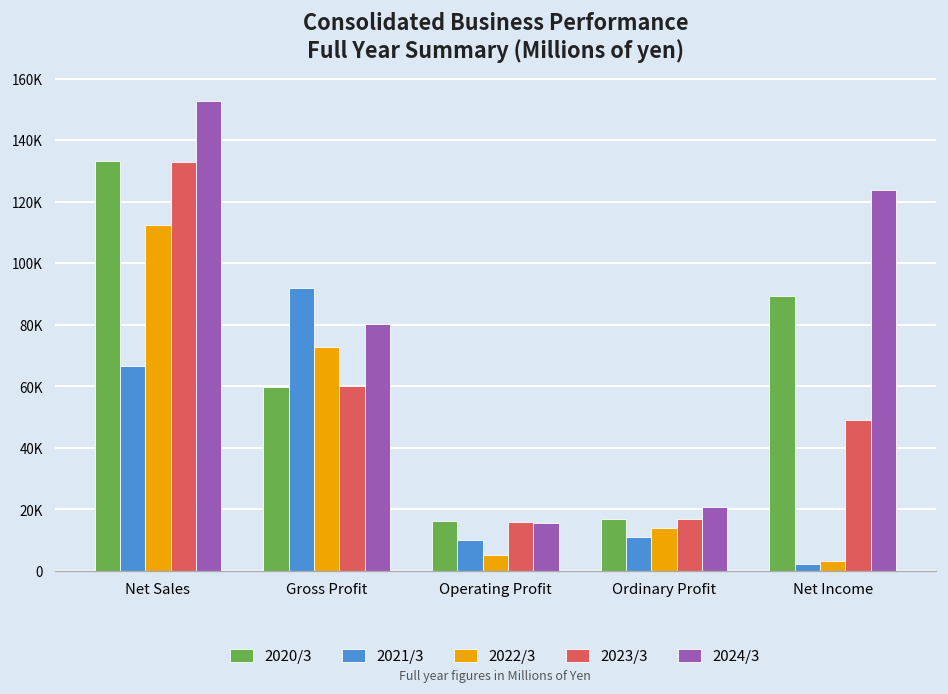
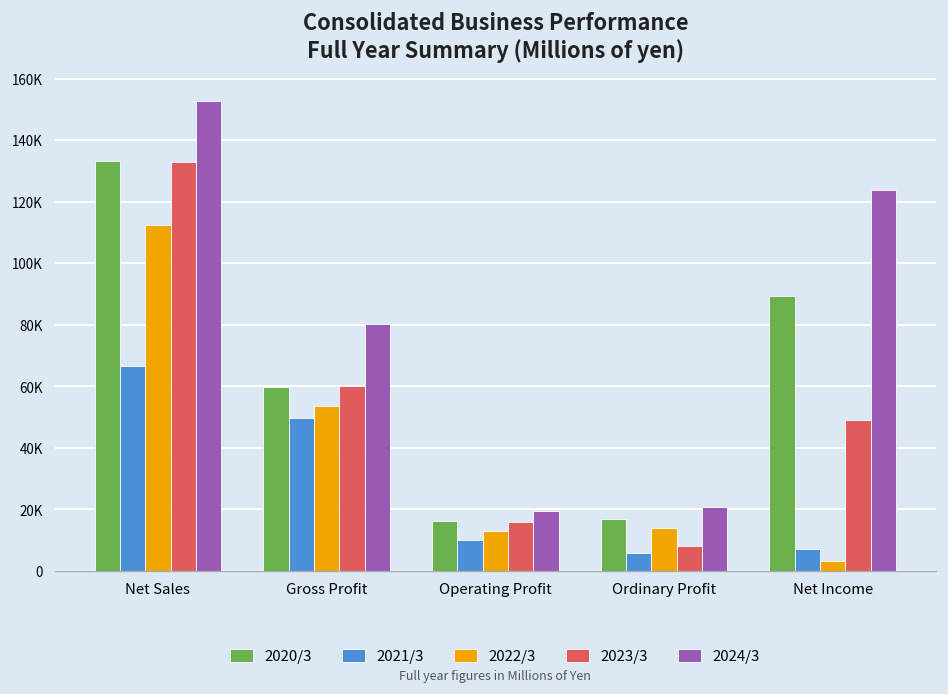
2021/3, Gross Profit: 92000 -> 50000
2022/3, Gross Profit: 73000 -> 54000
2022/3, Operating Profit: 5000 -> 13000
2024/3, Operating Profit: 16000 -> 20000
2021/3, Ordinary Profit: 11000 -> 6000
2023/3, Ordinary Profit: 17000 -> 8000
2021/3, Net Income: 2000 -> 7000
